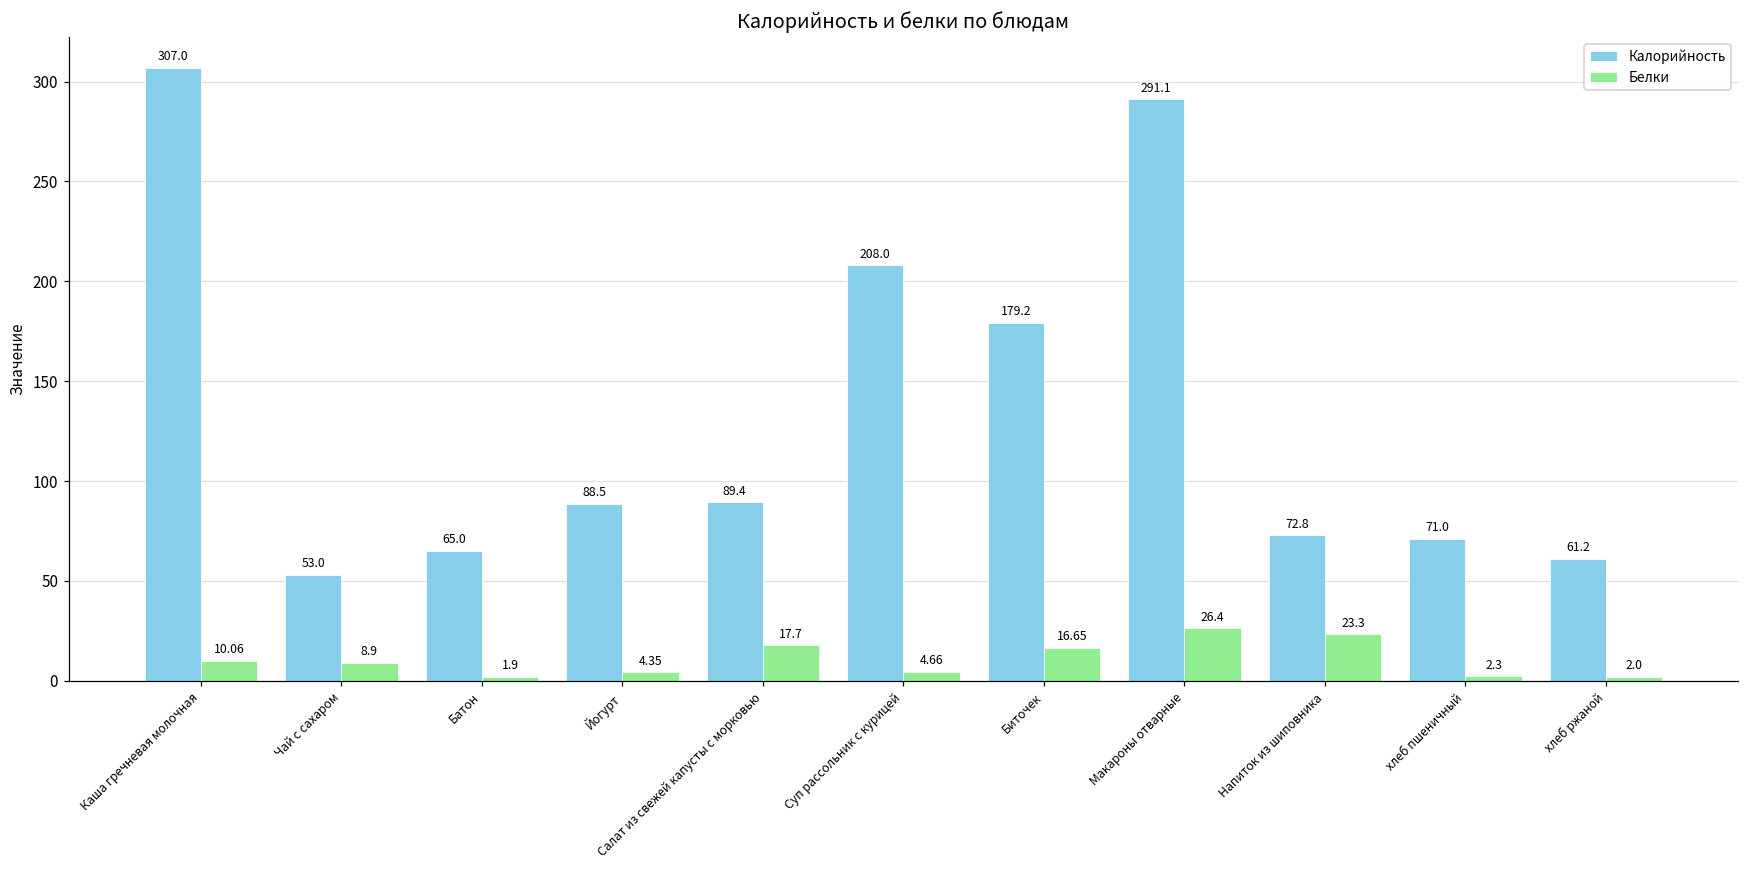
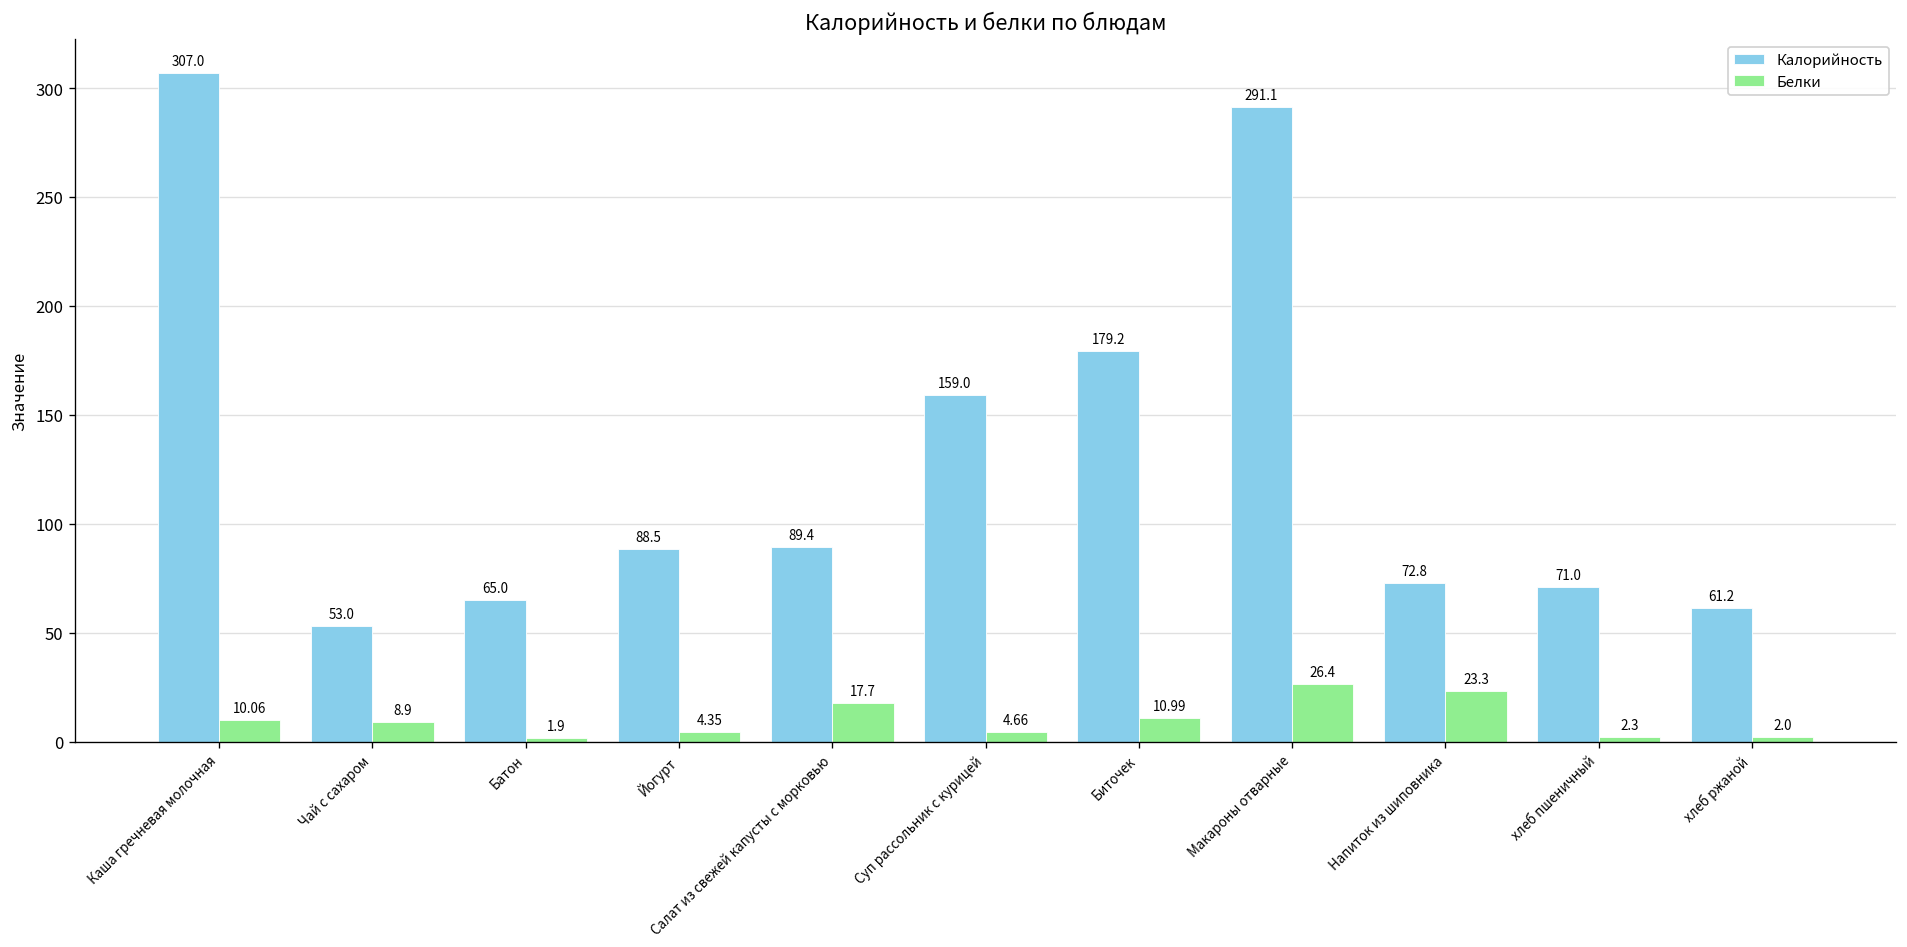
Калорийность, Суп рассольник с курицей: 208.0 -> 159.0
Белки, Биточек: 16.65 -> 10.99
